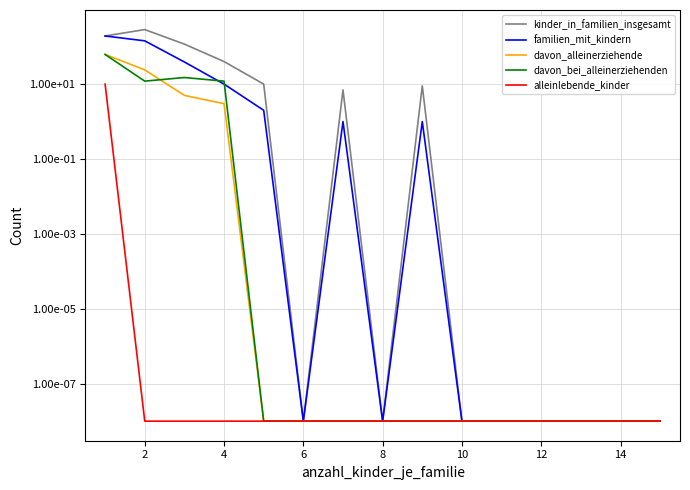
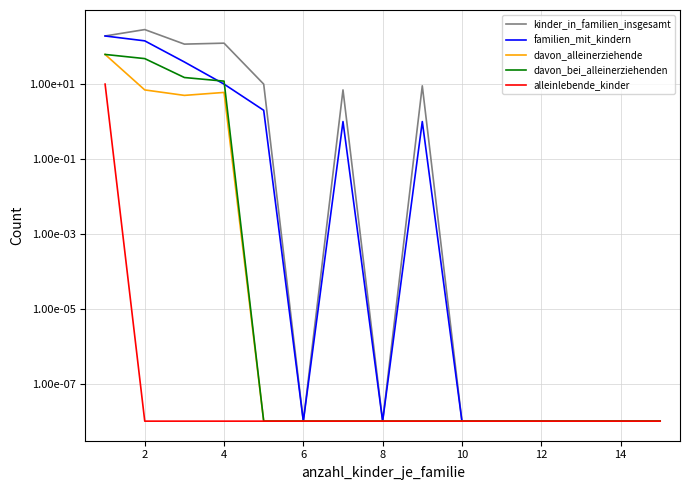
davon_alleinerziehende, 2: 20 -> 7
davon_bei_alleinerziehenden, 2: 12 -> 50
kinder_in_familien_insgesamt, 4: 40 -> 120
davon_alleinerziehende, 4: 3 -> 6
